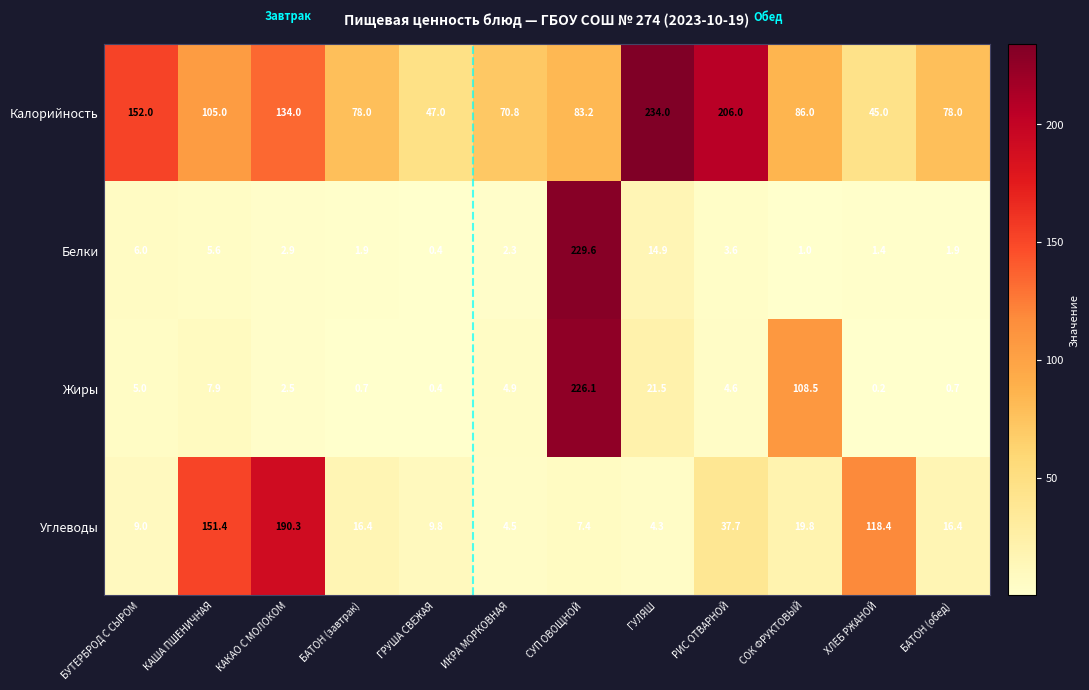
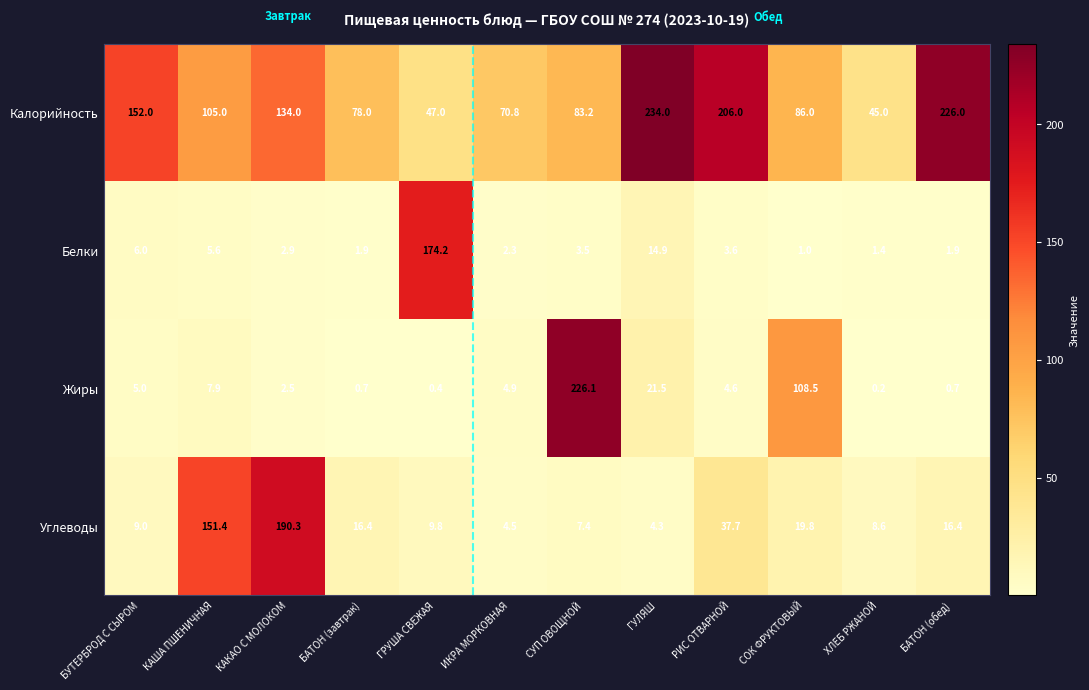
Калорийность, БАТОН (обед): 78.0 -> 226.0
Белки, ГРУША СВЕЖАЯ: 0.4 -> 174.2
Белки, СУП ОВОЩНОЙ: 229.6 -> 3.5
Углеводы, ХЛЕБ РЖАНОЙ: 118.4 -> 8.6
